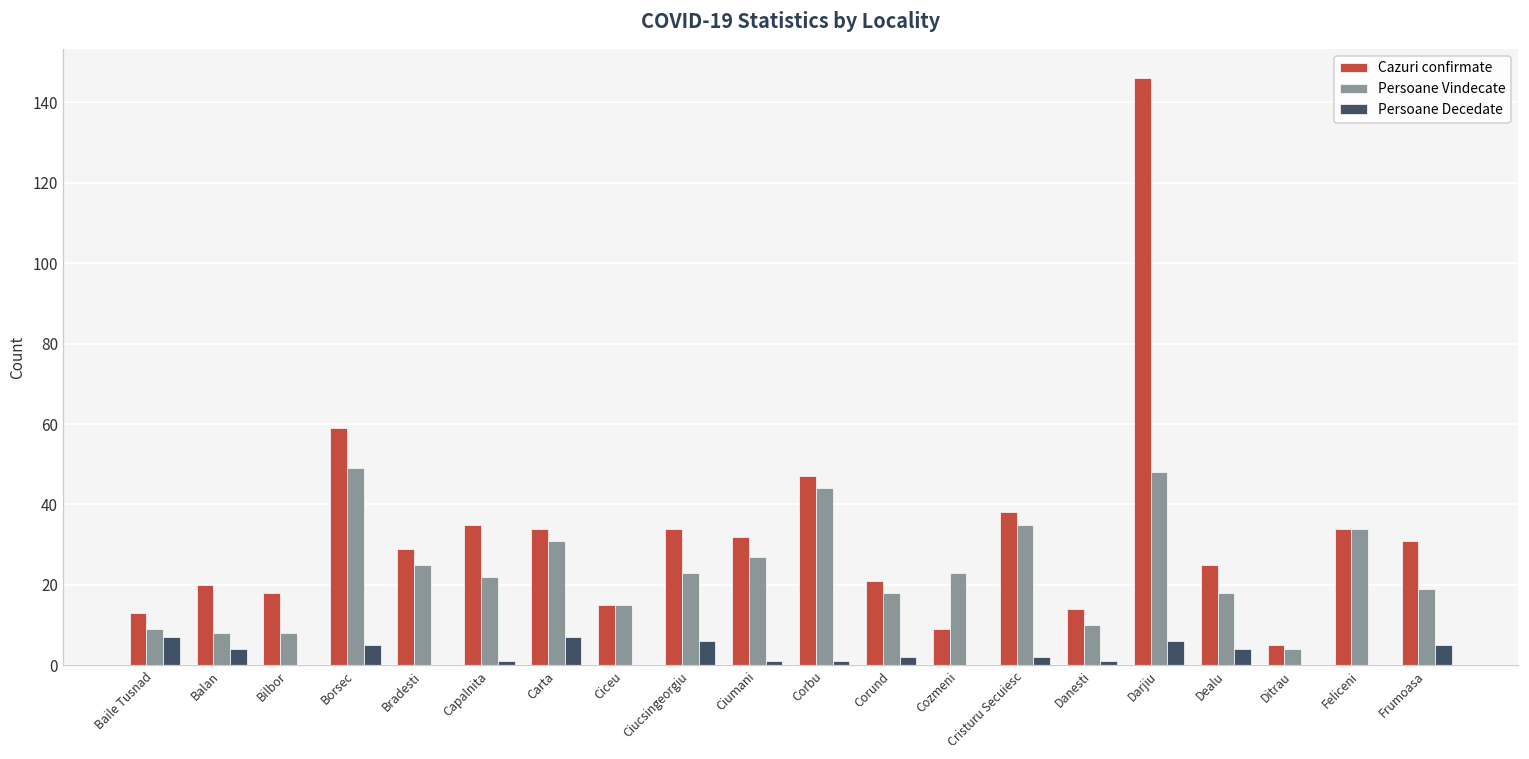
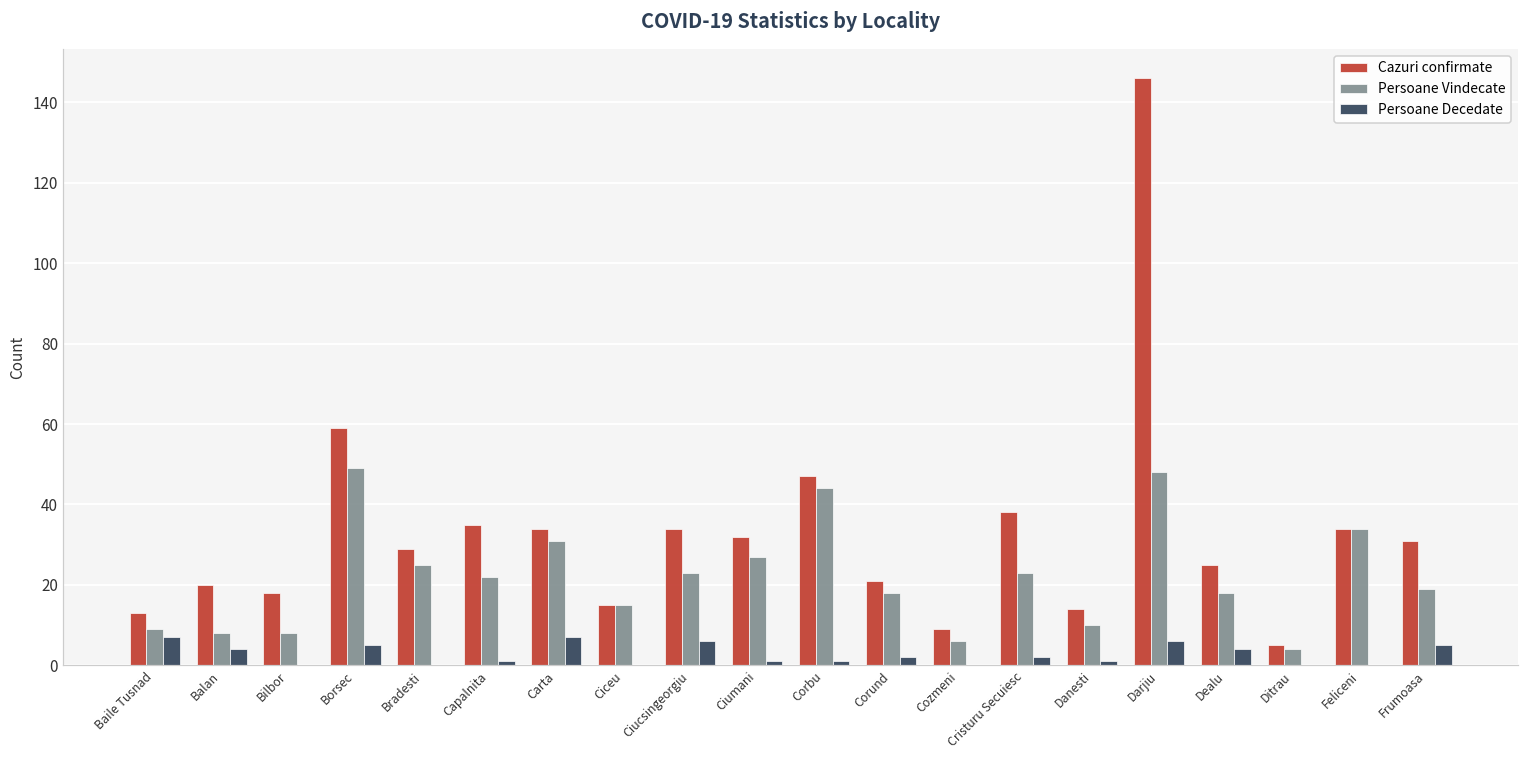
Persoane Vindecate, Cozmeni: 23 -> 6
Persoane Vindecate, Cristuru Secuiesc: 35 -> 23
